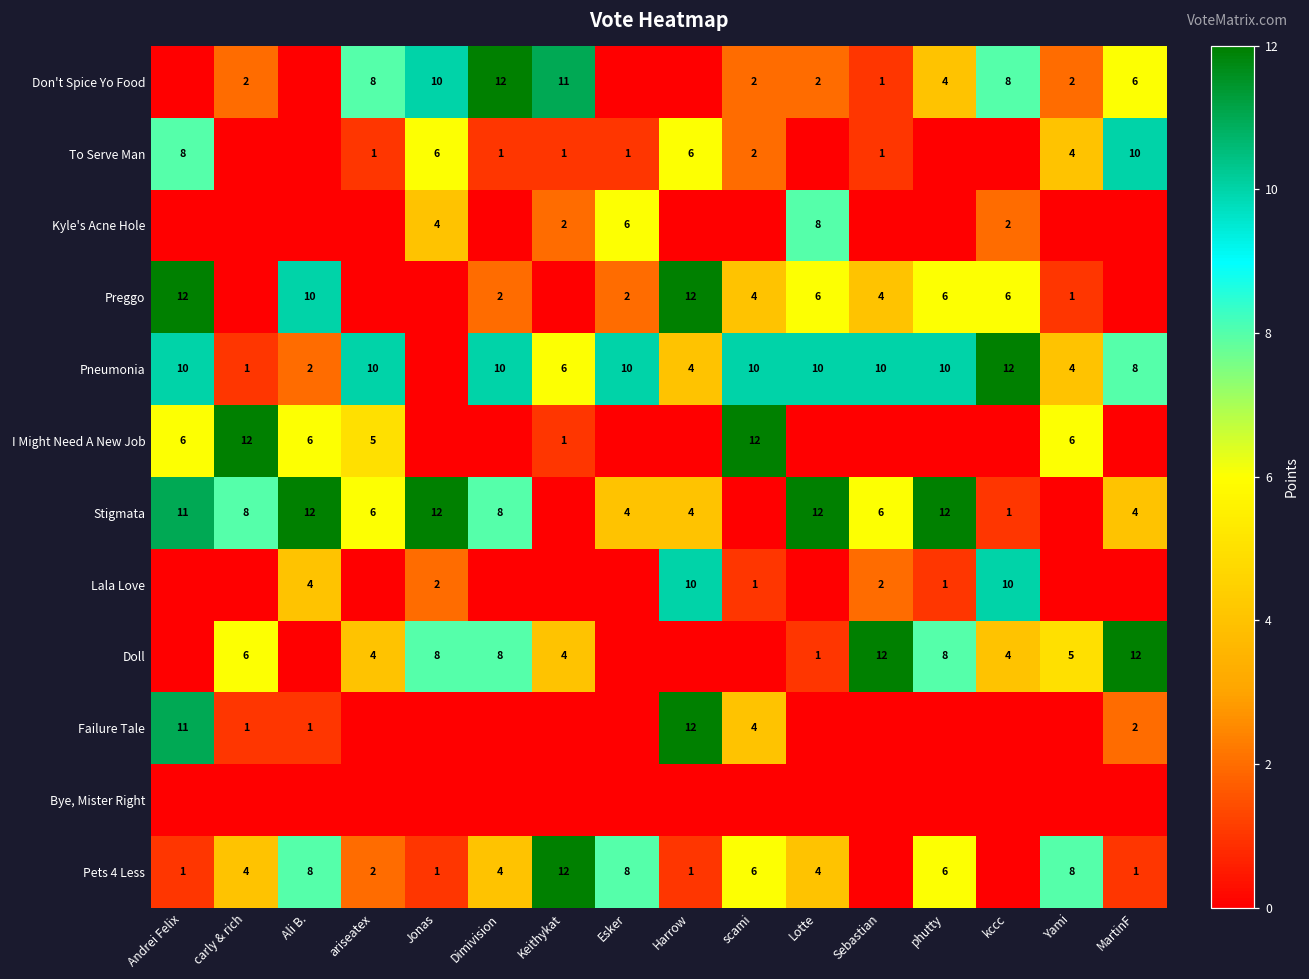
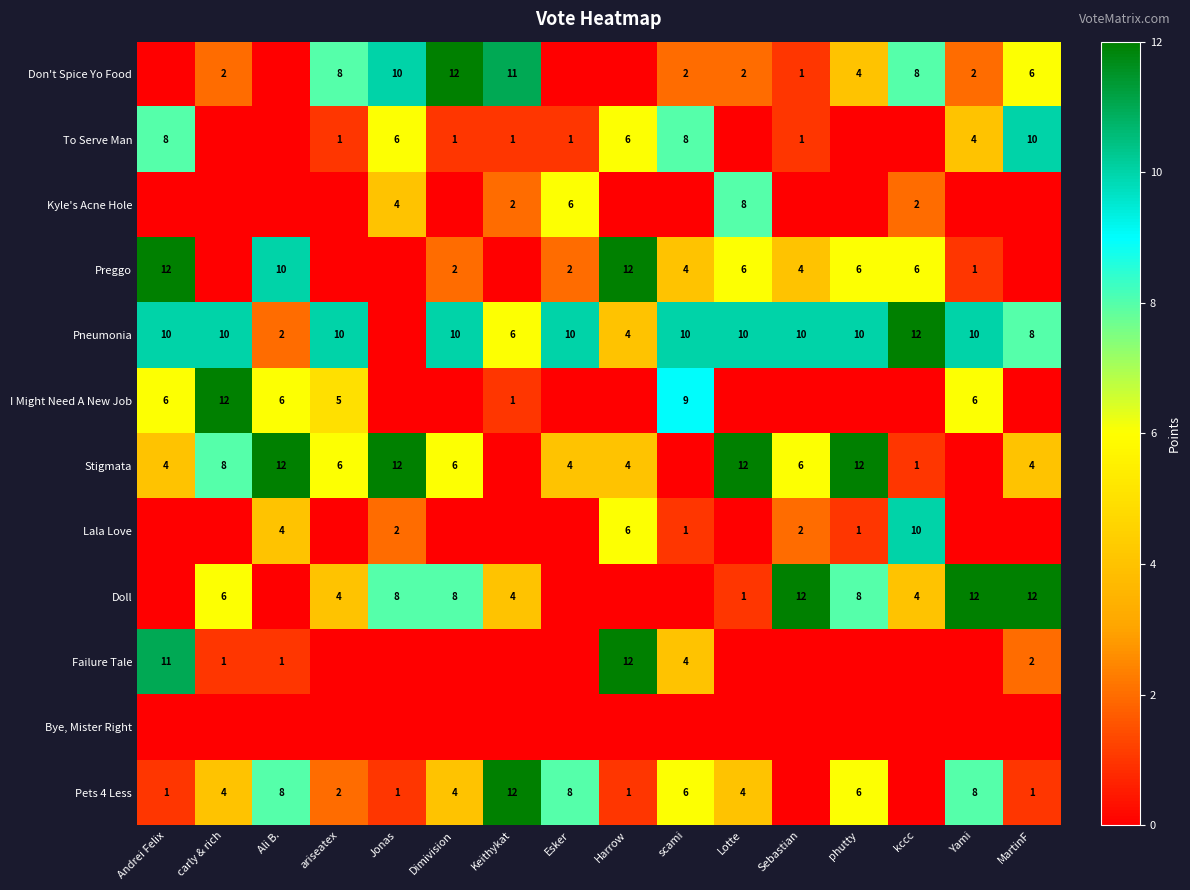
To Serve Man, scami: 2 -> 8
Pneumonia, carly & rich: 1 -> 10
Pneumonia, Yami: 4 -> 10
I Might Need A New Job, scami: 12 -> 9
Stigmata, Andrei Felix: 11 -> 4
Stigmata, Dimivision: 8 -> 6
Lala Love, Harrow: 10 -> 6
Doll, Yami: 5 -> 12
